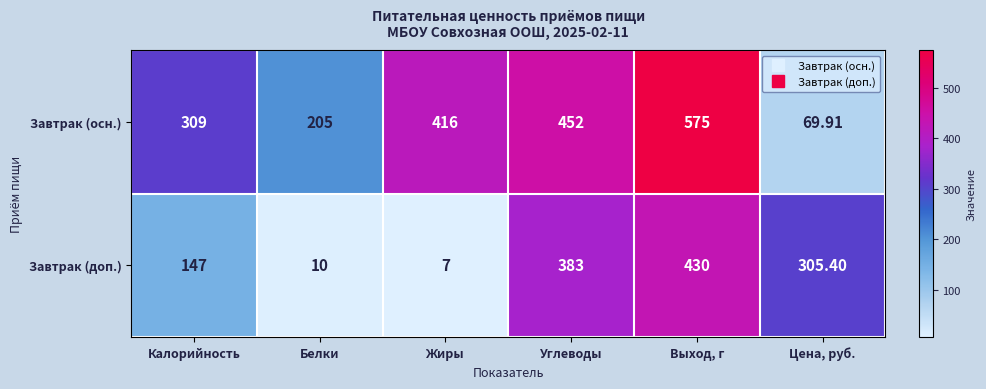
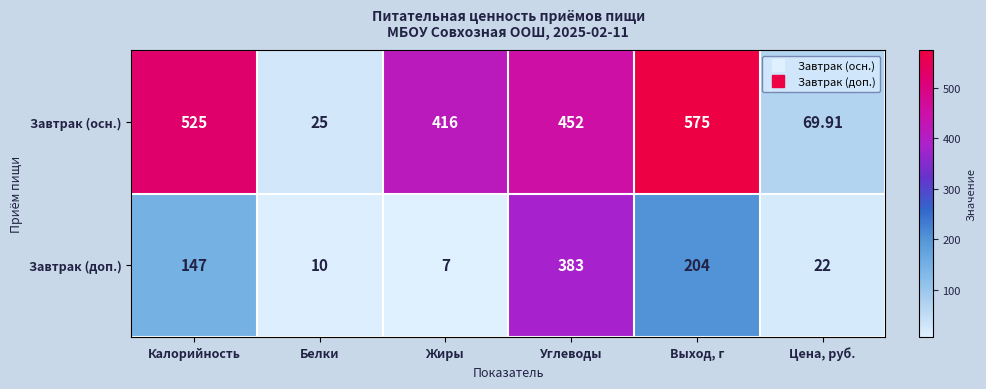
Завтрак (осн.), Калорийность: 309 -> 525
Завтрак (осн.), Белки: 205 -> 25
Завтрак (доп.), Выход, г: 430 -> 204
Завтрак (доп.), Цена, руб.: 305.40 -> 22
